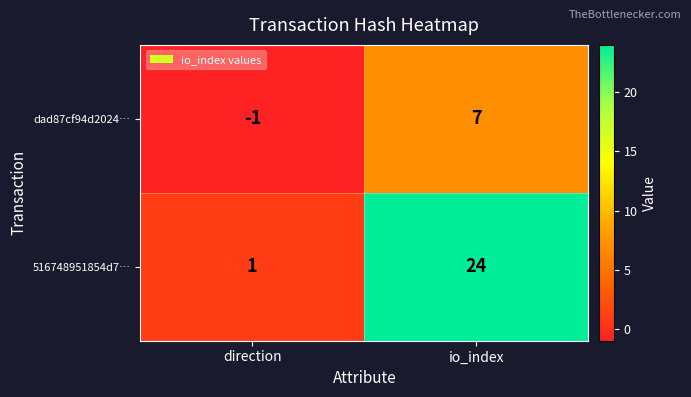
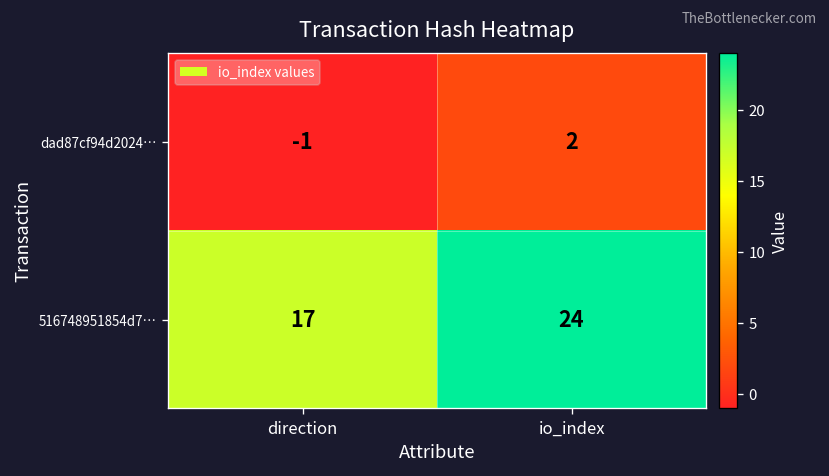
dad87cf94d2024…, io_index: 7 -> 2
516748951854d7…, direction: 1 -> 17
